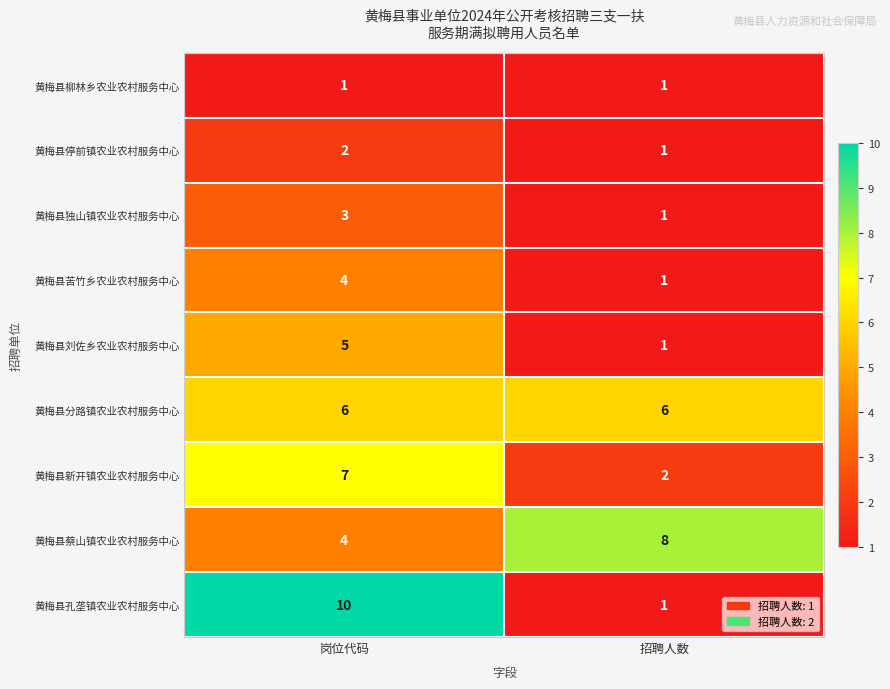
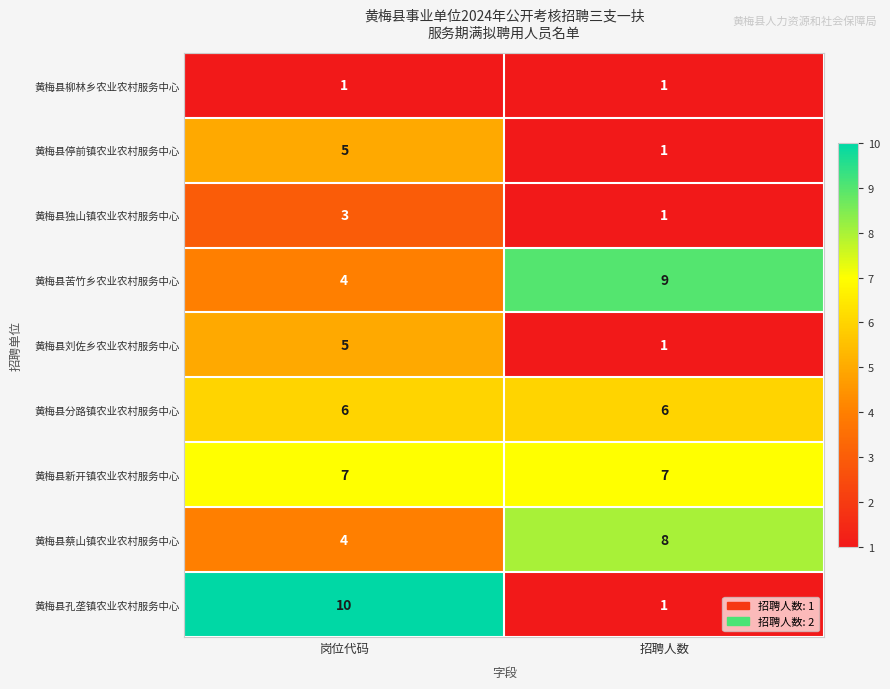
黄梅县停前镇农业农村服务中心, 岗位代码: 2 -> 5
黄梅县苦竹乡农业农村服务中心, 招聘人数: 1 -> 9
黄梅县新开镇农业农村服务中心, 招聘人数: 2 -> 7
